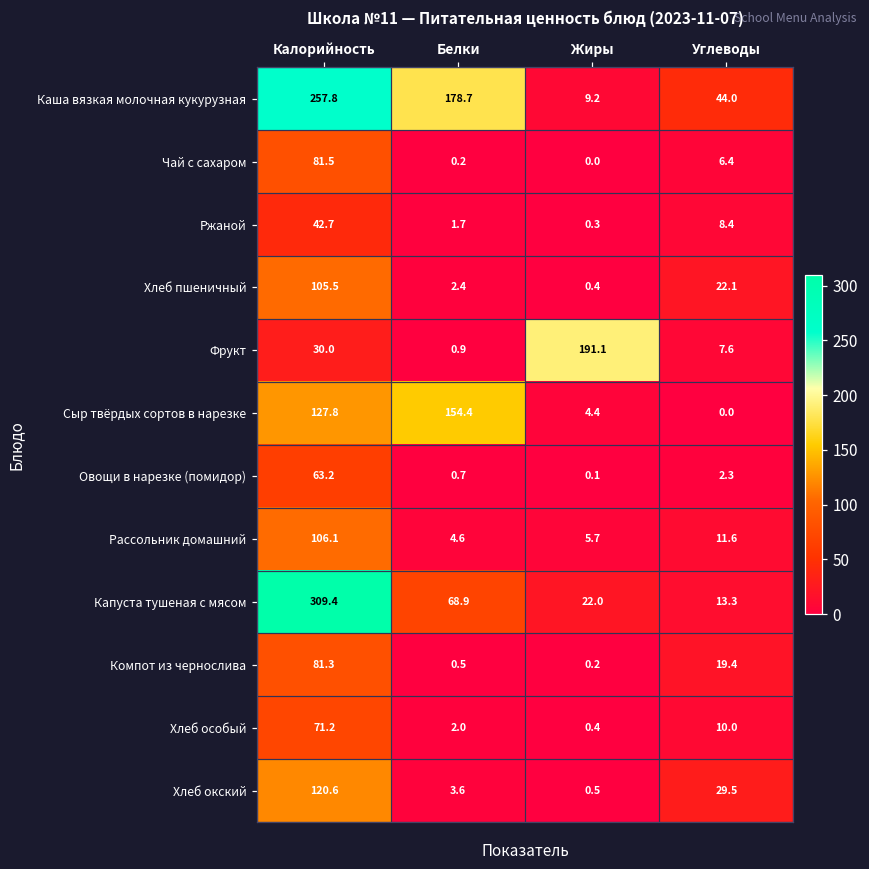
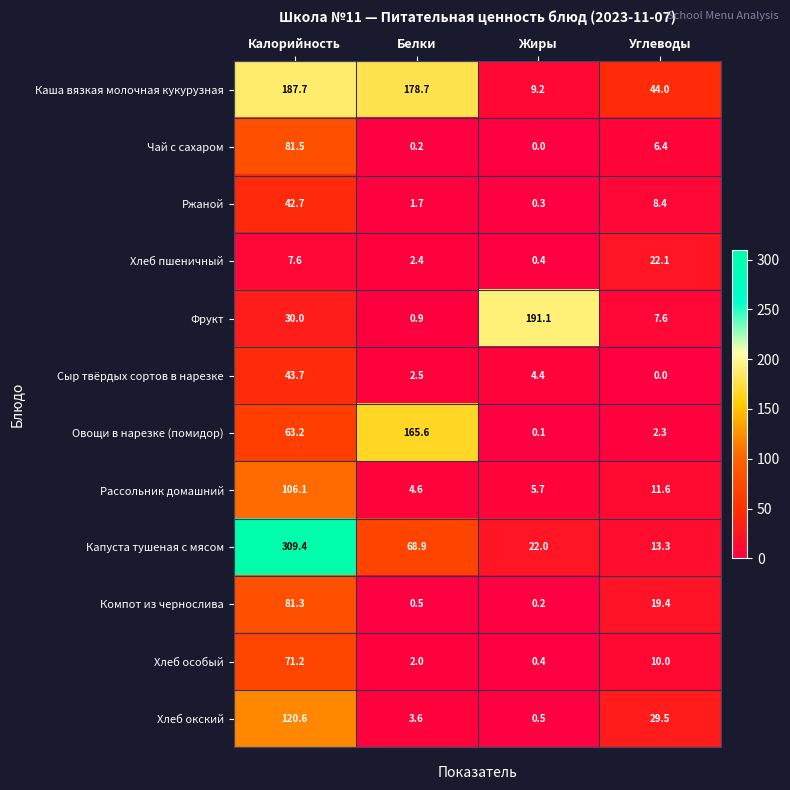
Каша вязкая молочная кукурузная, Калорийность: 257.8 -> 187.7
Хлеб пшеничный, Калорийность: 105.5 -> 7.6
Сыр твёрдых сортов в нарезке, Калорийность: 127.8 -> 43.7
Сыр твёрдых сортов в нарезке, Белки: 154.4 -> 2.5
Овощи в нарезке (помидор), Белки: 0.7 -> 165.6
